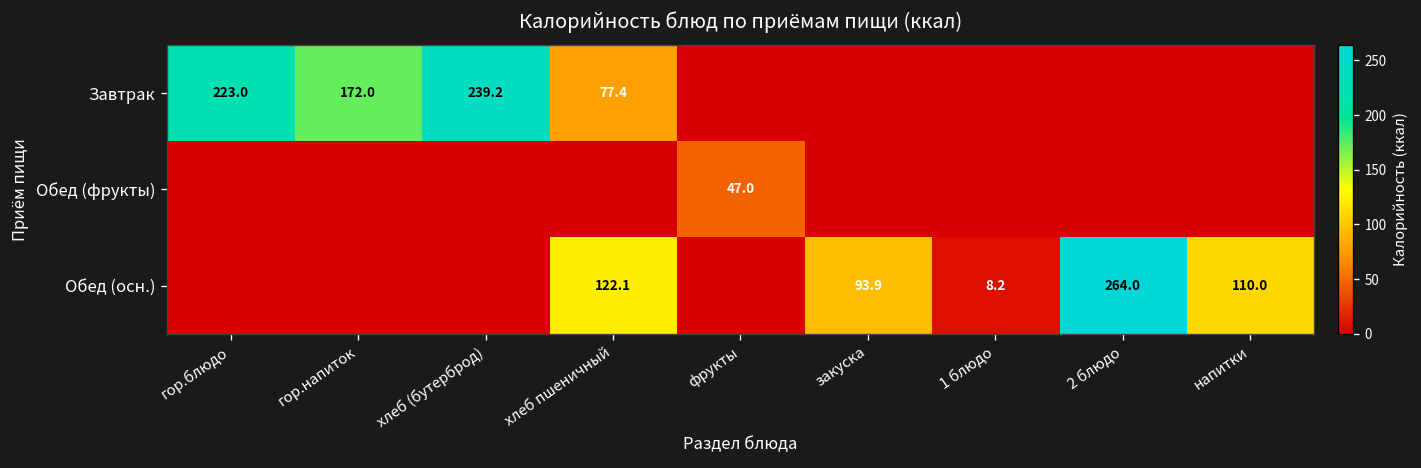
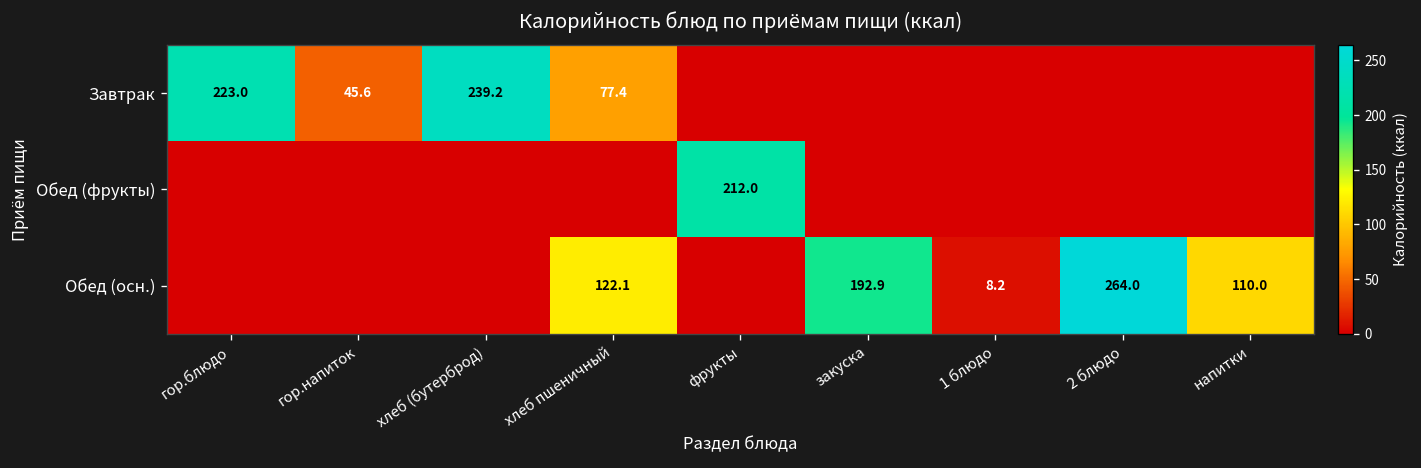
Завтрак, гор.напиток: 172.0 -> 45.6
Обед (фрукты), фрукты: 47.0 -> 212.0
Обед (осн.), закуска: 93.9 -> 192.9
